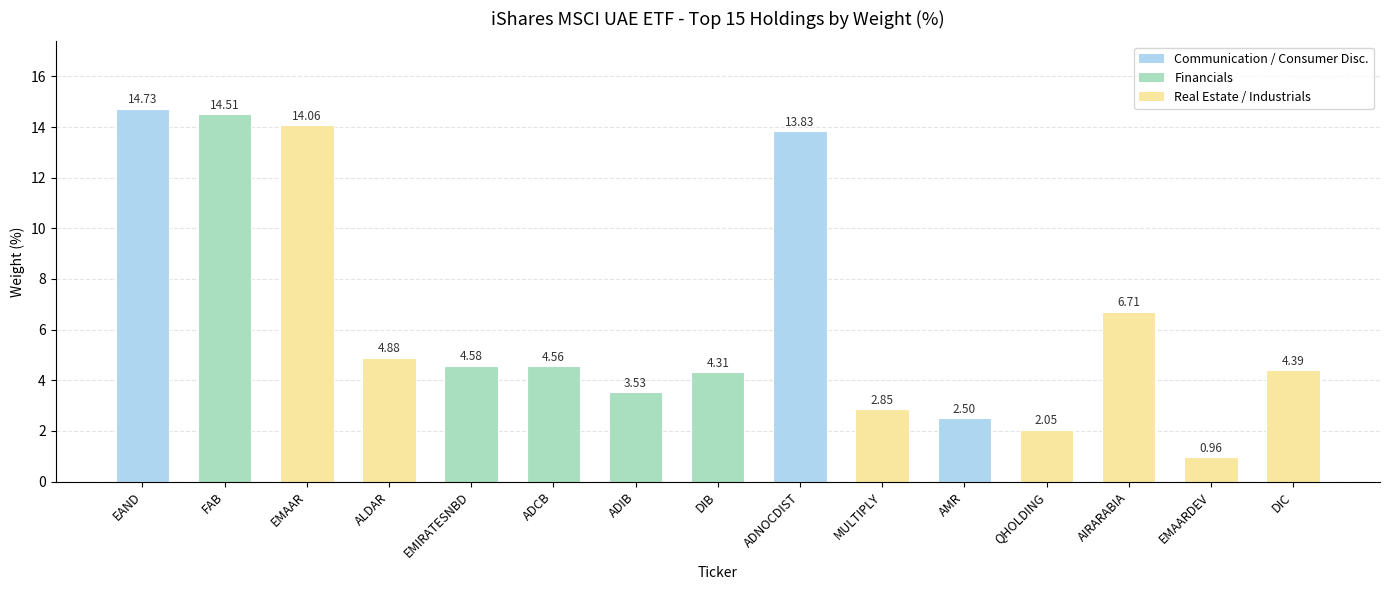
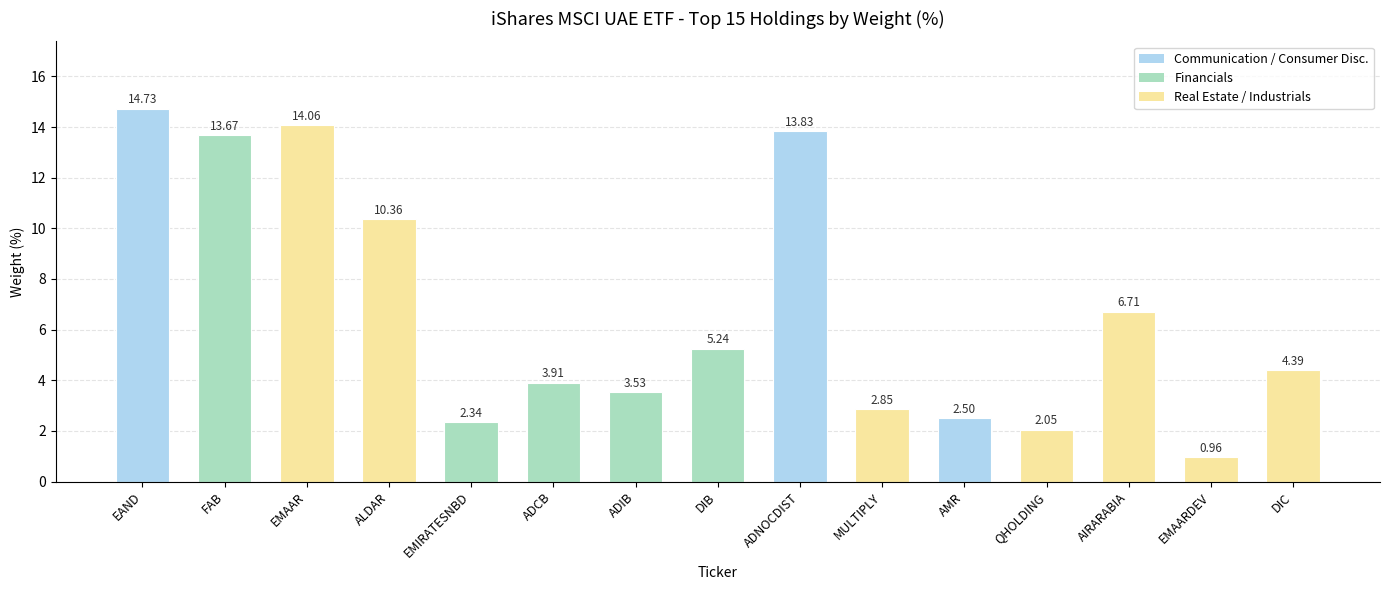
FAB: 14.51 -> 13.67
ALDAR: 4.88 -> 10.36
EMIRATESNBD: 4.58 -> 2.34
ADCB: 4.56 -> 3.91
DIB: 4.31 -> 5.24
